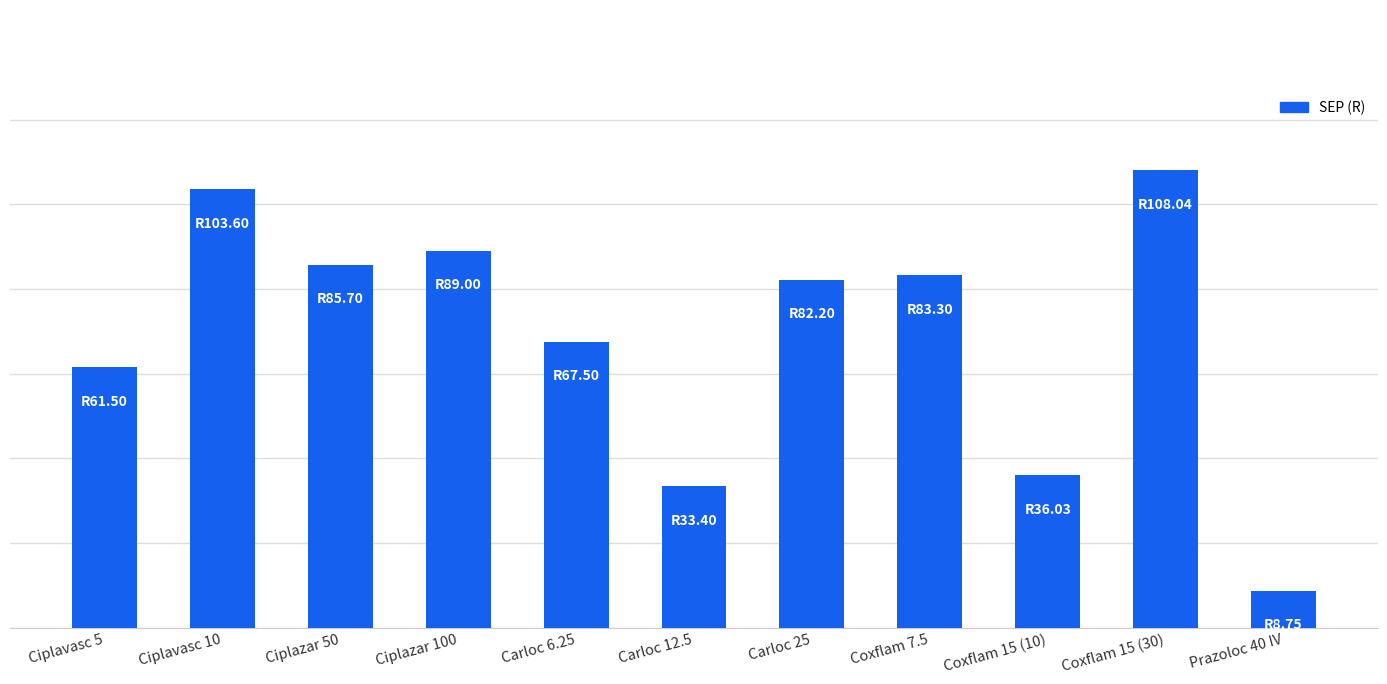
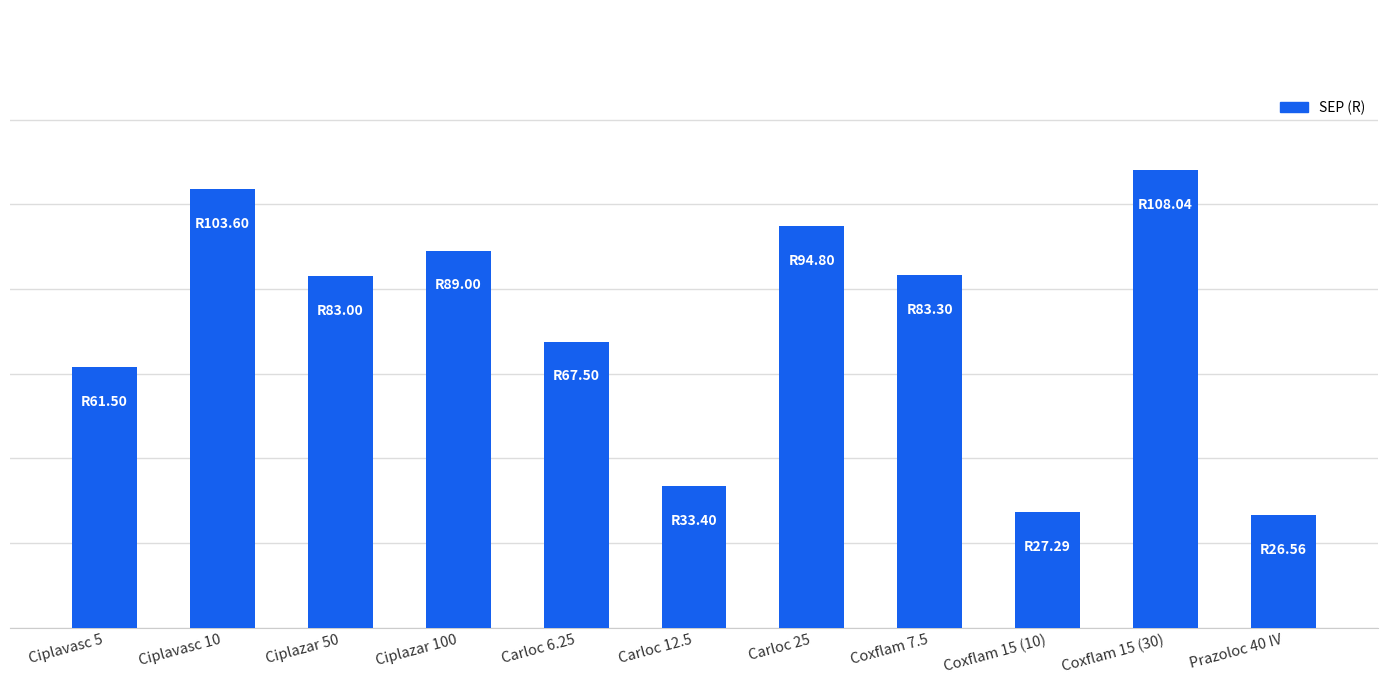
Ciplazar 50: 85.70 -> 83.00
Carloc 25: 82.20 -> 94.80
Coxflam 15 (10): 36.03 -> 27.29
Prazoloc 40 IV: 8.75 -> 26.56
